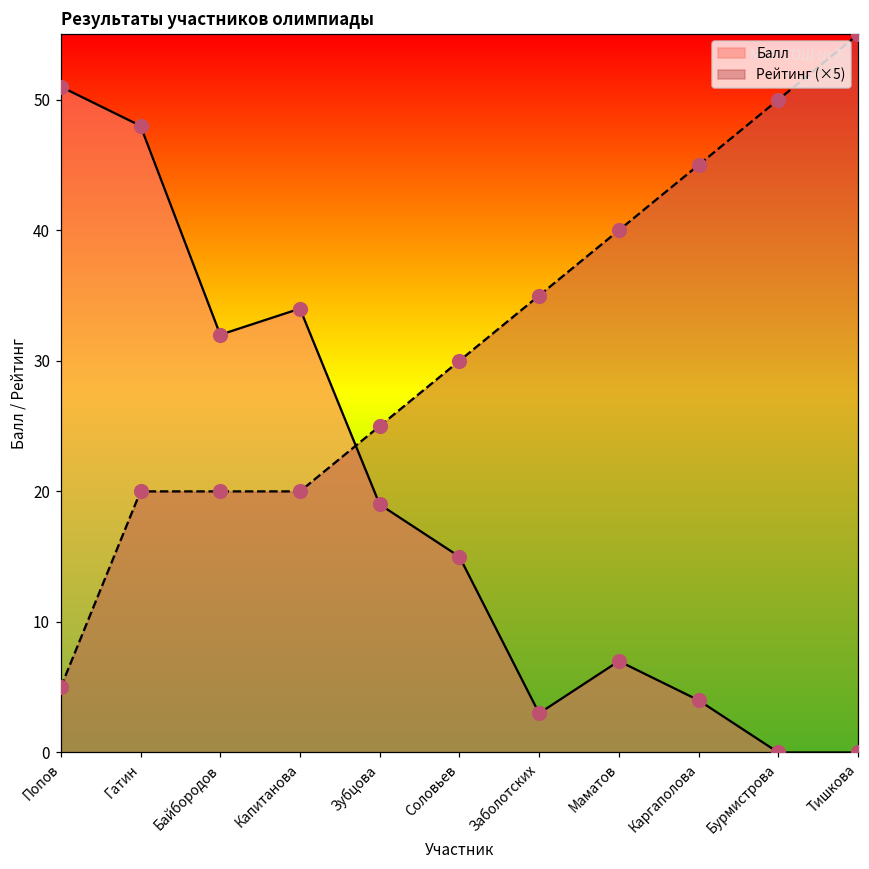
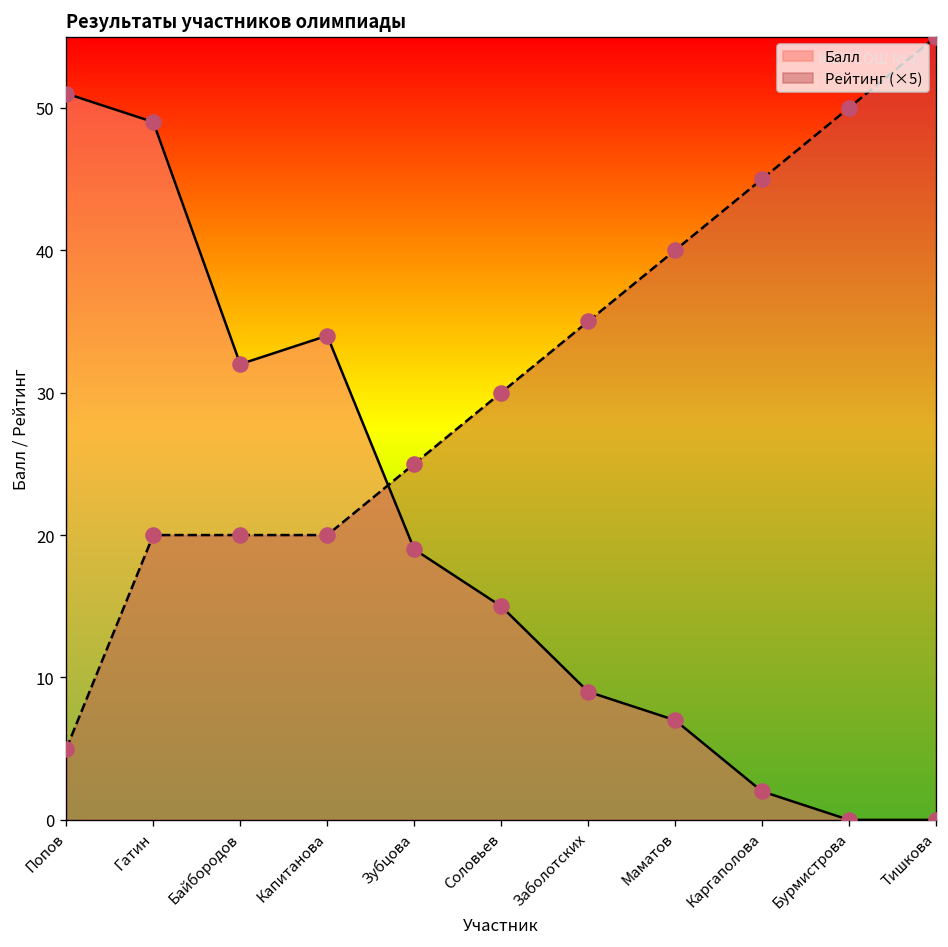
Балл, Гатин: 48 -> 49
Балл, Заболотских: 3 -> 9
Балл, Каргаполова: 4 -> 2
